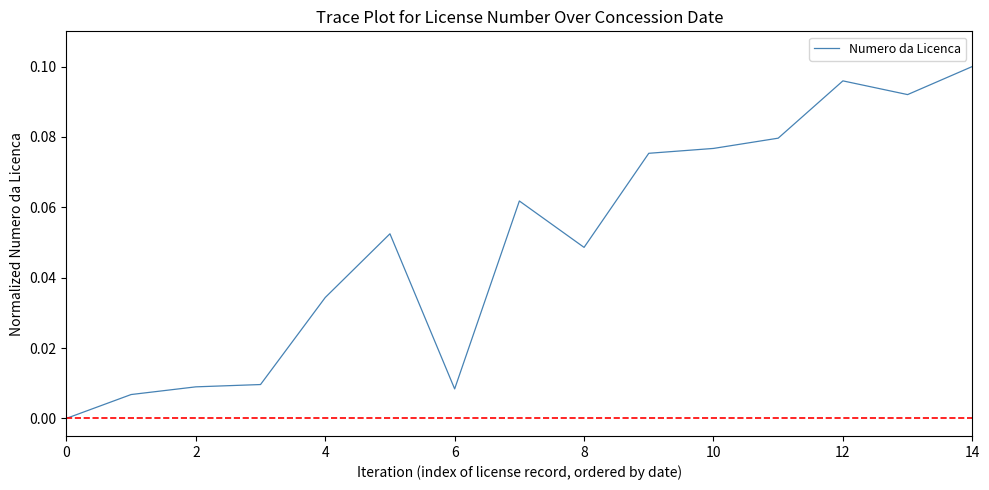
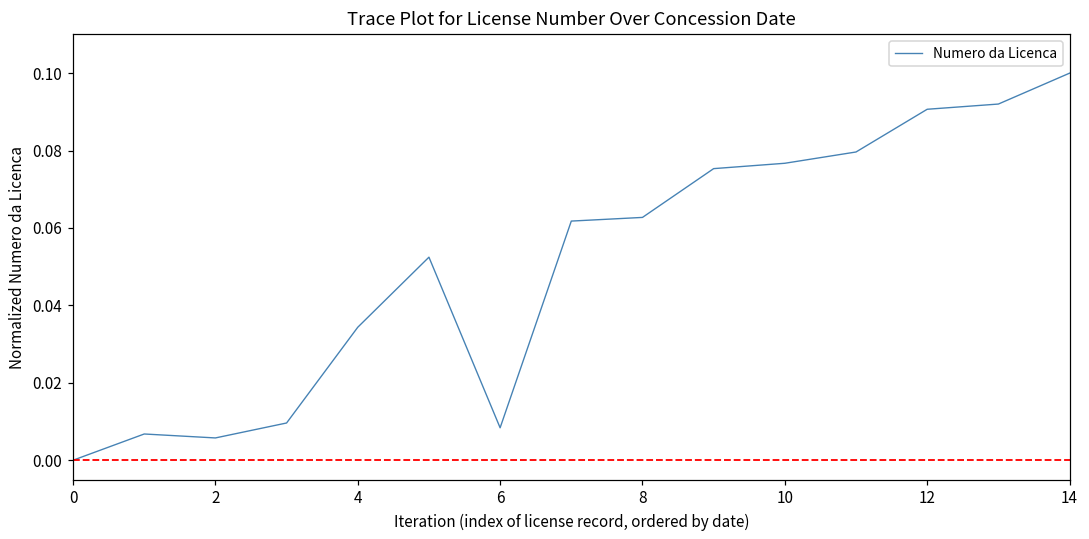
2: 0.009 -> 0.006
8: 0.049 -> 0.063
12: 0.096 -> 0.091
